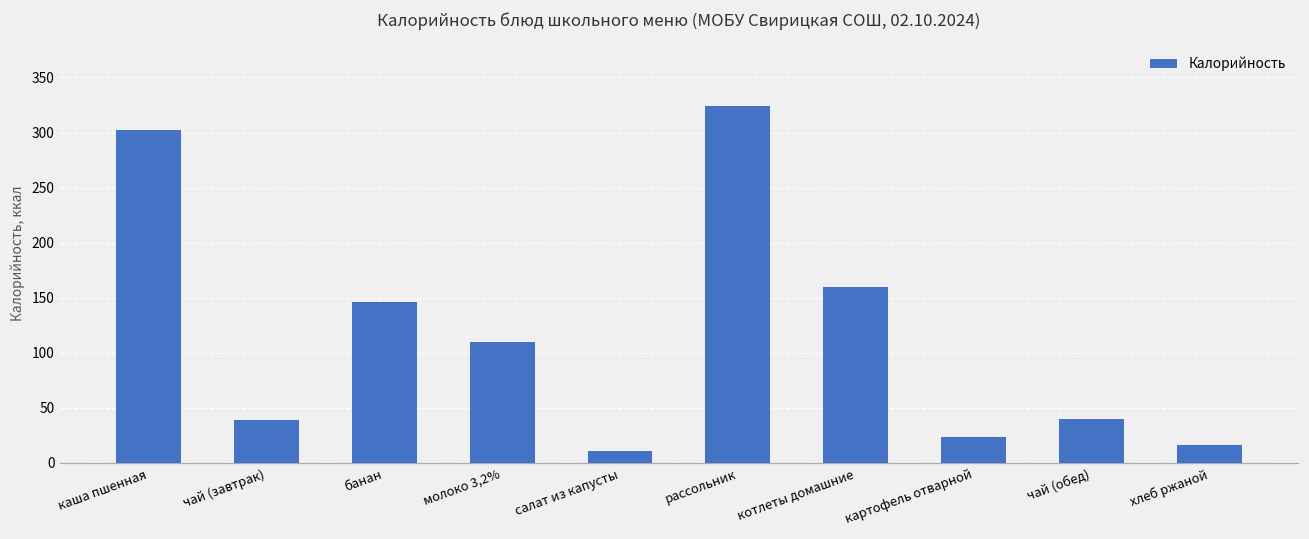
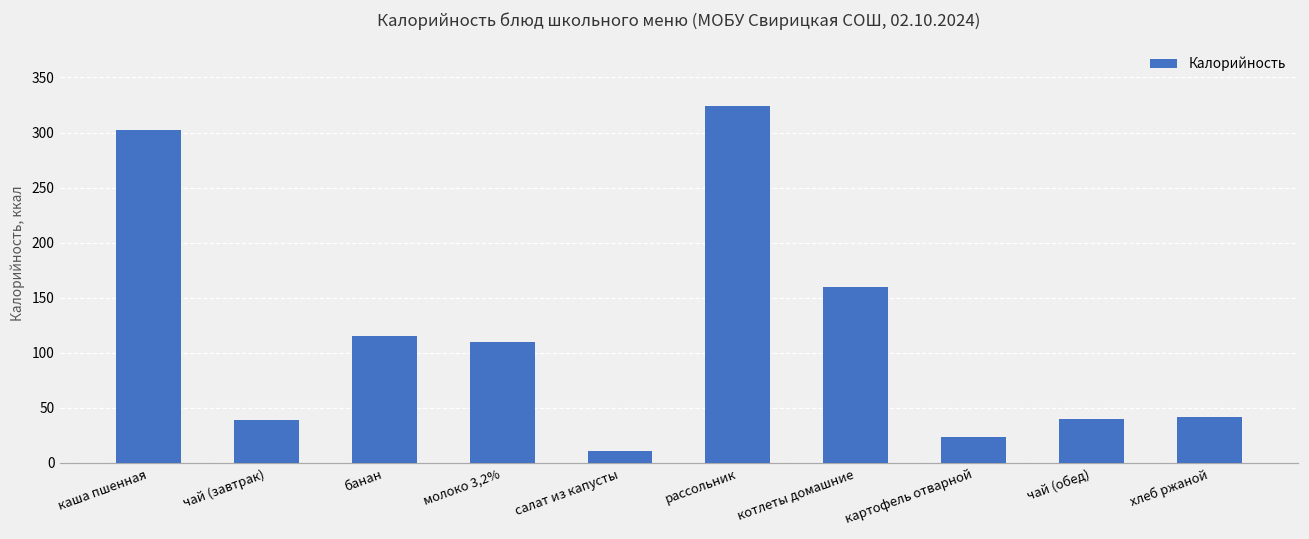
банан: 146 -> 115
хлеб ржаной: 17 -> 42
